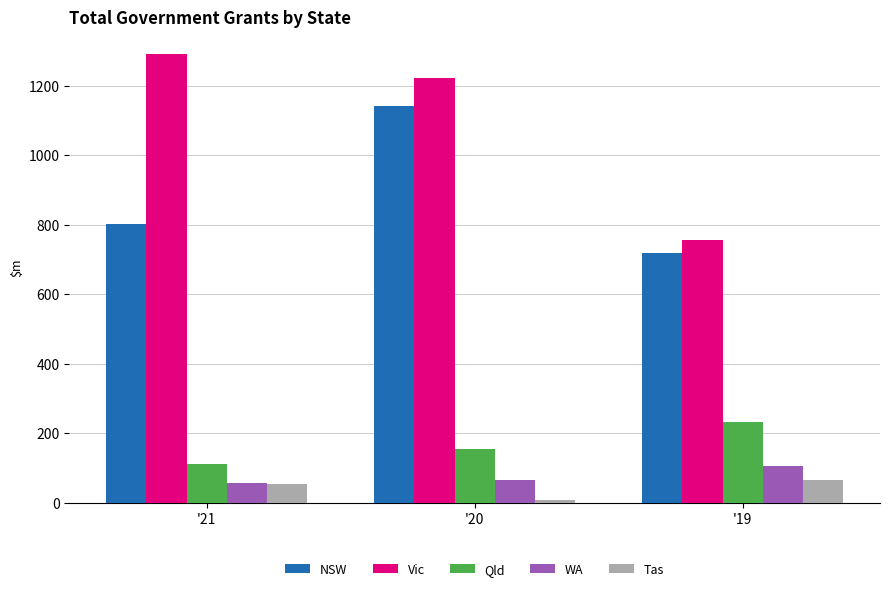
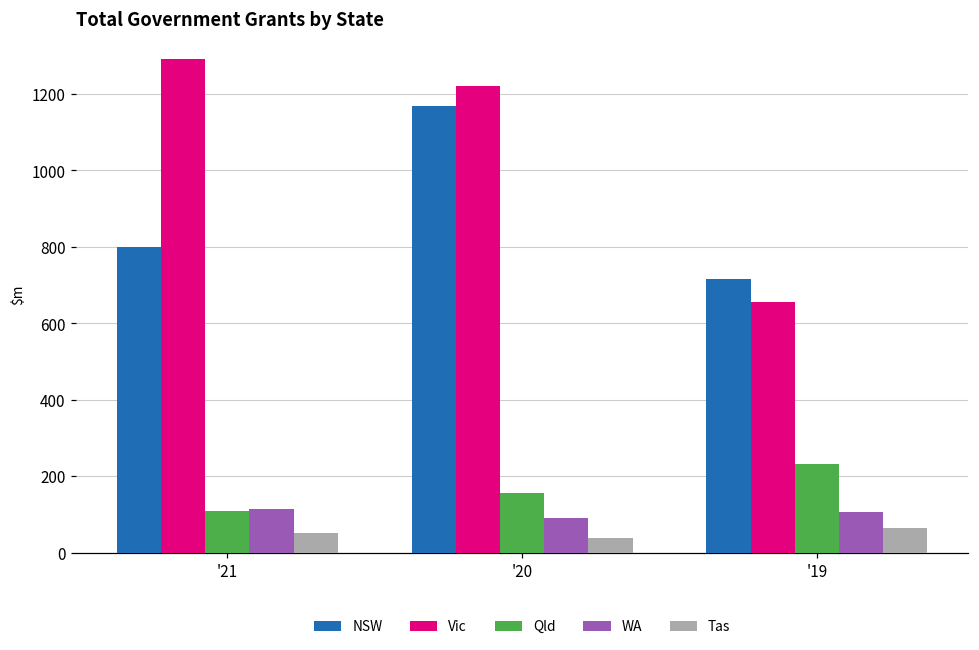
WA, '21: 60 -> 110
NSW, '20: 1140 -> 1170
WA, '20: 70 -> 90
Tas, '20: 10 -> 40
Vic, '19: 760 -> 660
